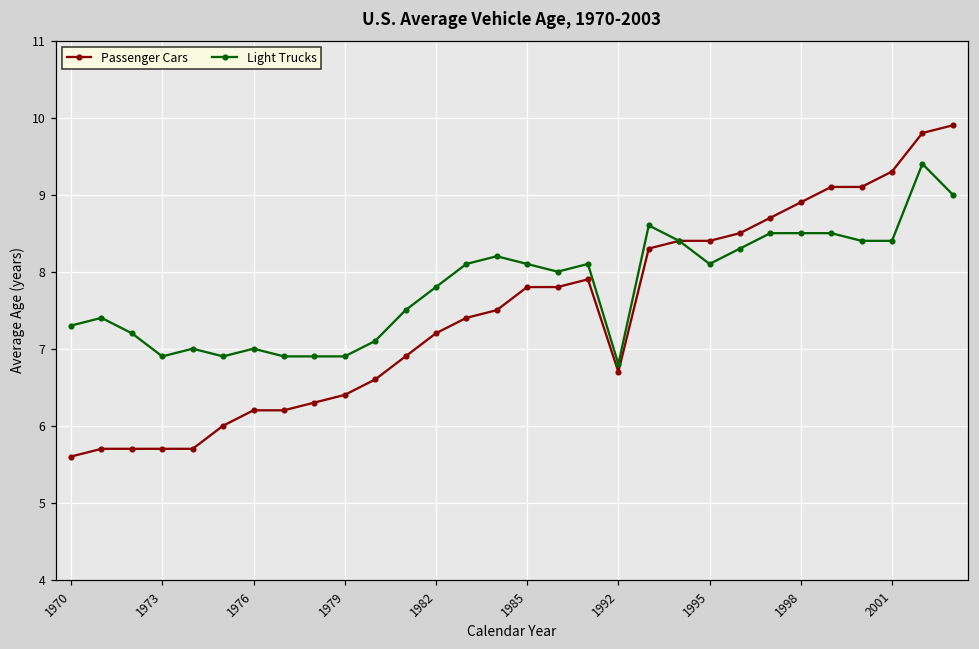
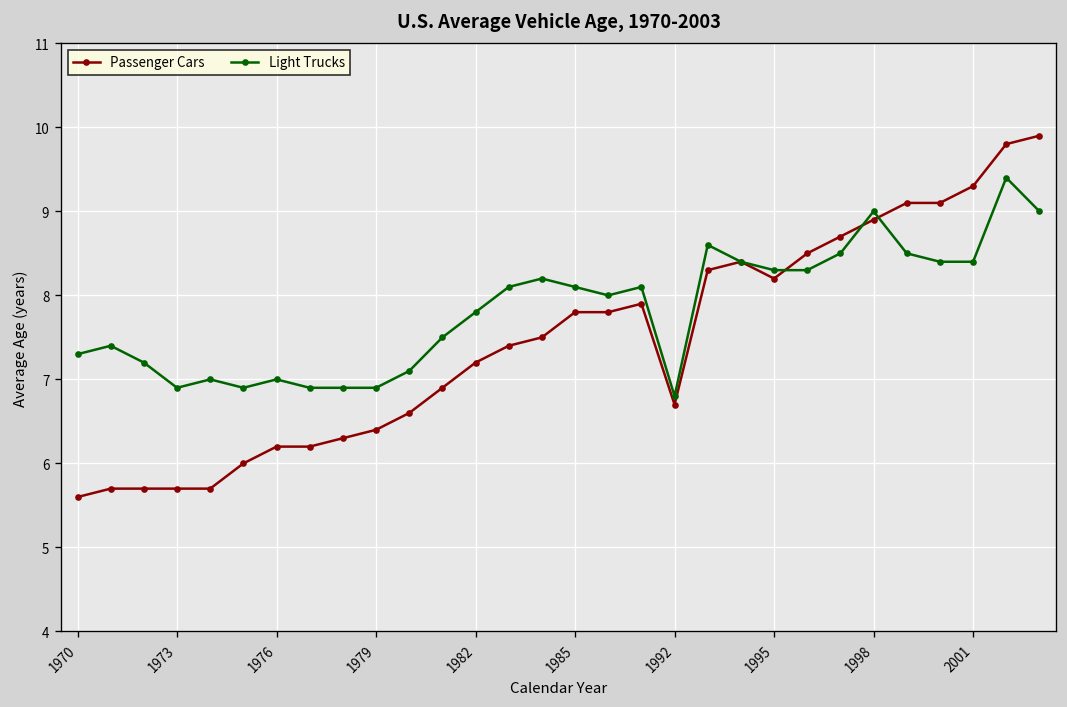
Passenger Cars, 1995: 8.4 -> 8.2
Light Trucks, 1995: 8.1 -> 8.3
Light Trucks, 1998: 8.5 -> 9.0
